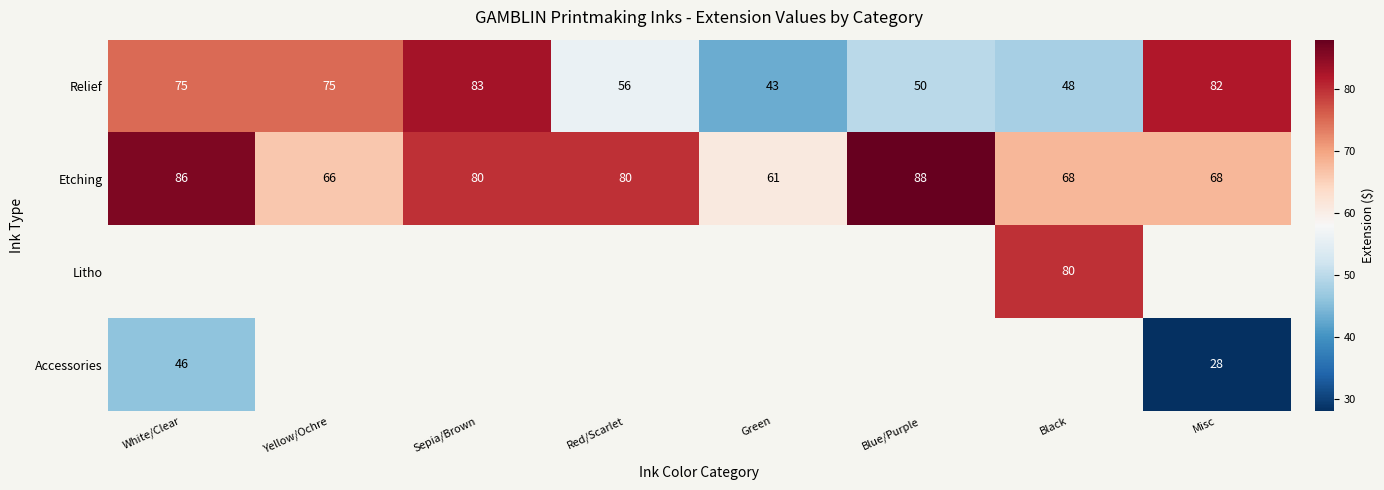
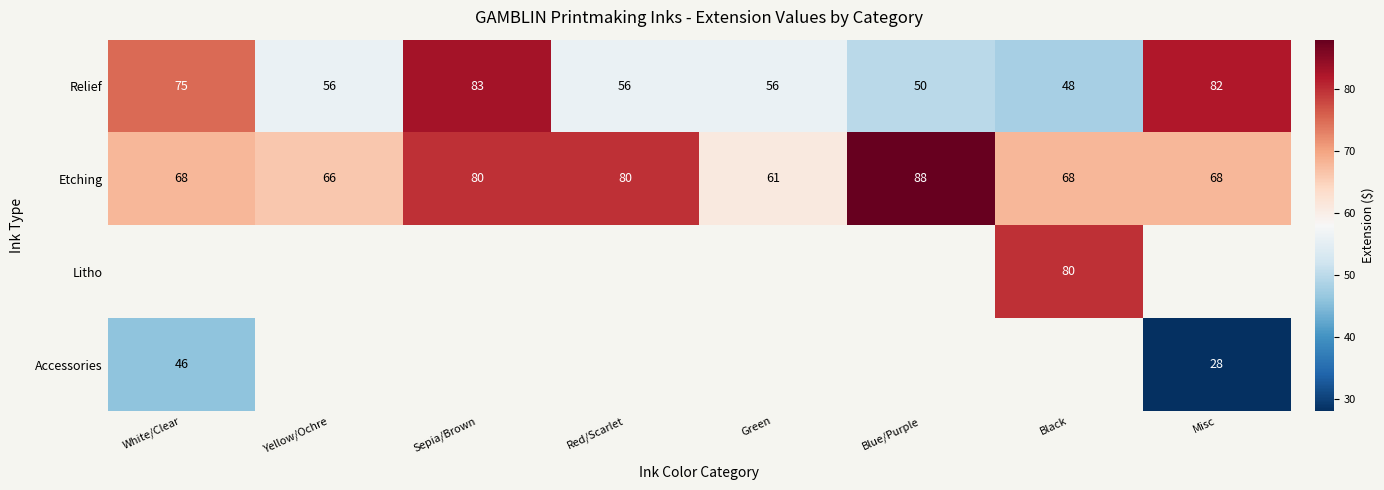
Relief, Yellow/Ochre: 75 -> 56
Relief, Green: 43 -> 56
Etching, White/Clear: 86 -> 68
